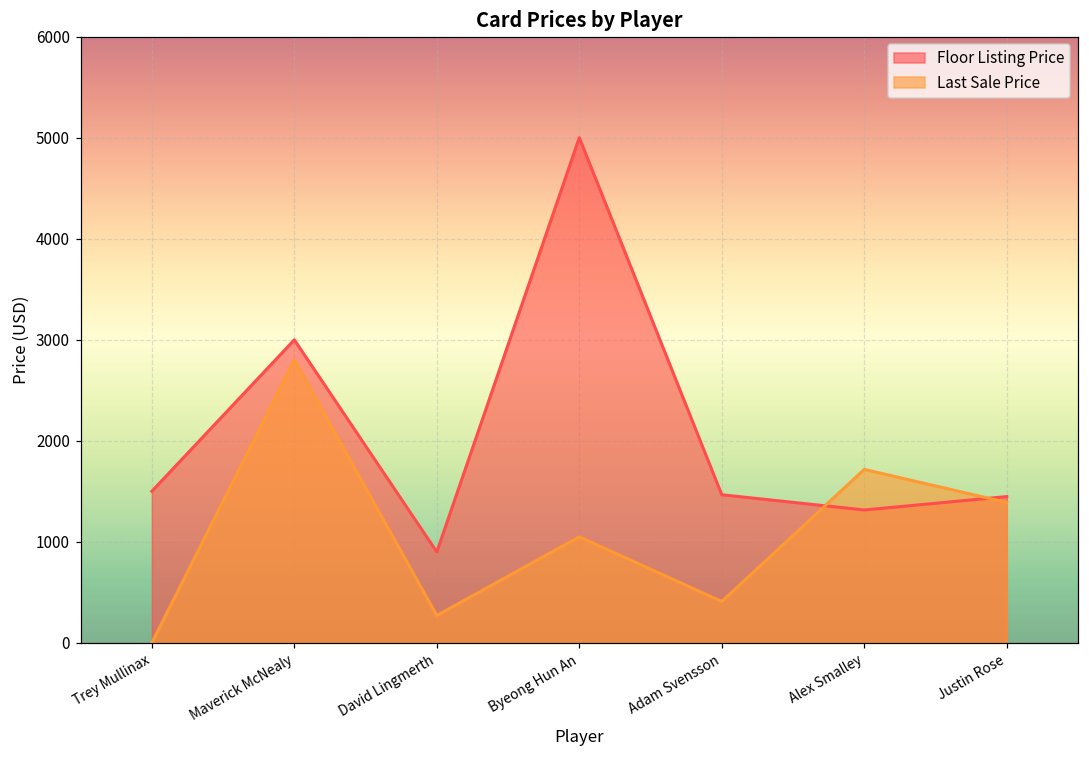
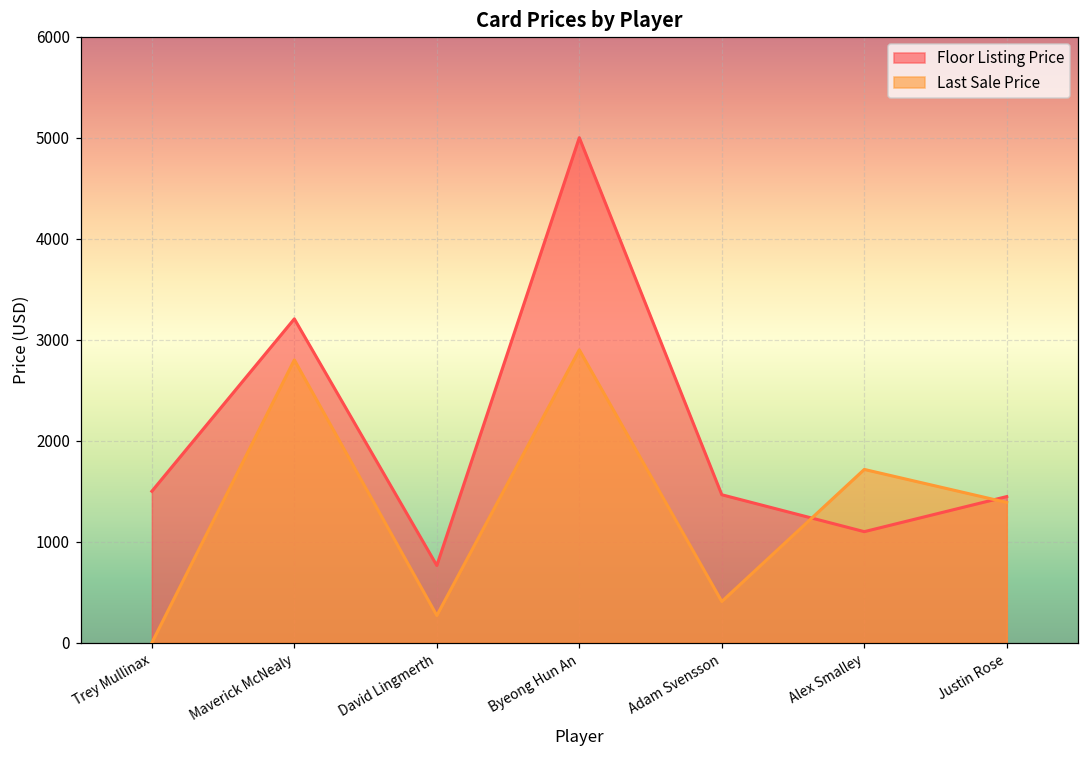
Floor Listing Price, Maverick McNealy: 3000 -> 3200
Floor Listing Price, David Lingmerth: 900 -> 800
Last Sale Price, Byeong Hun An: 1000 -> 2900
Floor Listing Price, Alex Smalley: 1300 -> 1100
